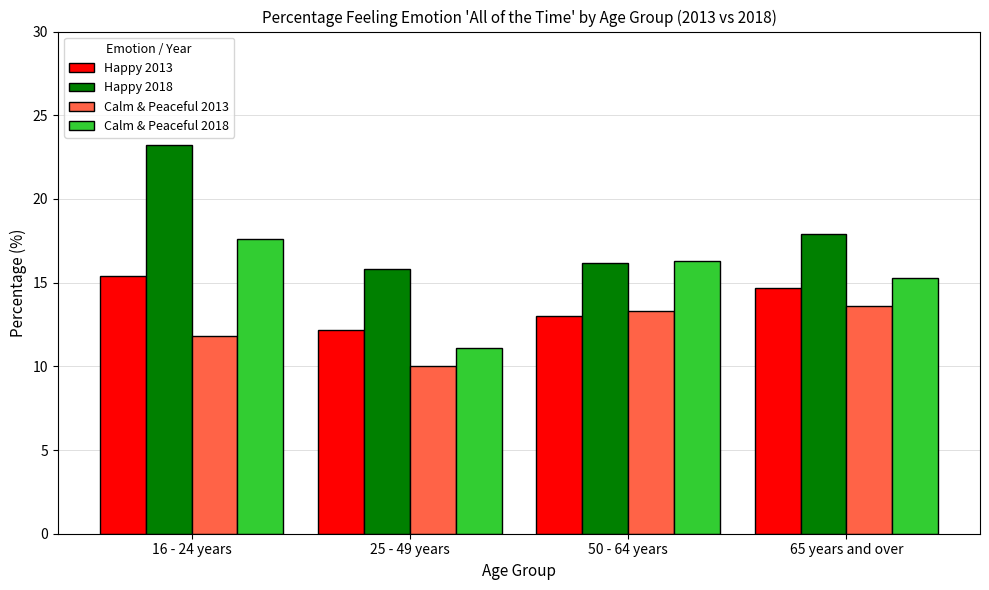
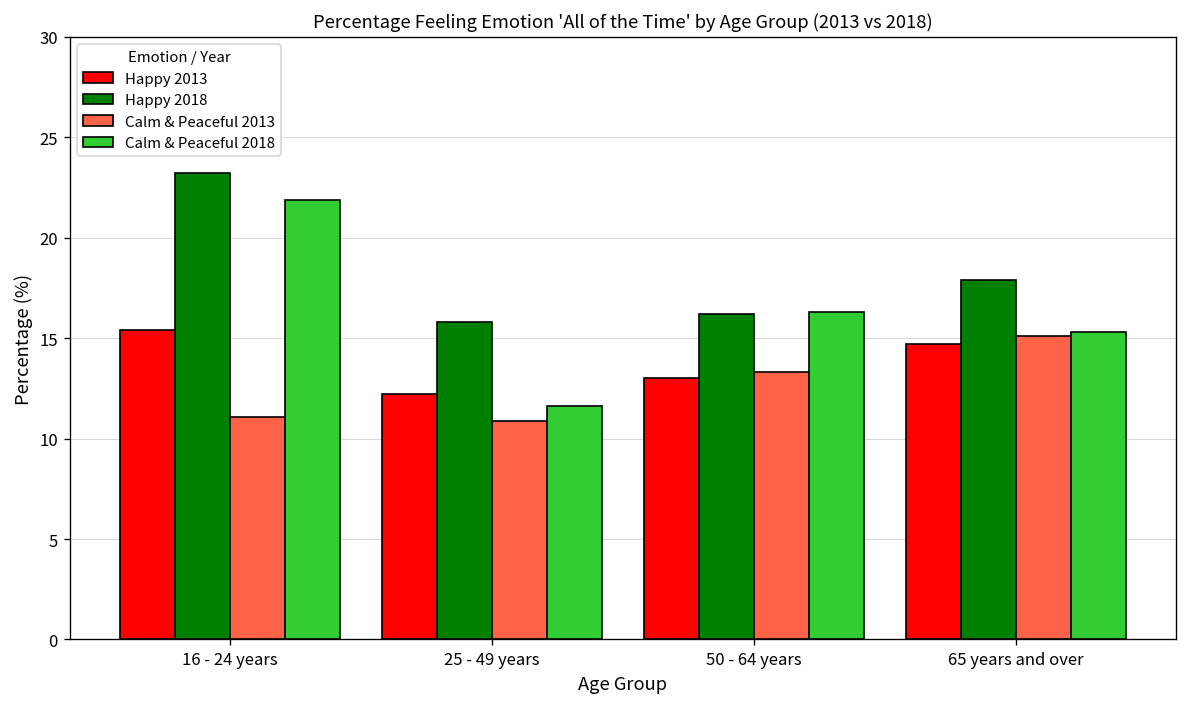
Calm & Peaceful 2013, 16 - 24 years: 11.8 -> 11.1
Calm & Peaceful 2018, 16 - 24 years: 17.6 -> 21.9
Calm & Peaceful 2013, 25 - 49 years: 10.0 -> 10.9
Calm & Peaceful 2018, 25 - 49 years: 11.1 -> 11.6
Calm & Peaceful 2013, 65 years and over: 13.6 -> 15.1
